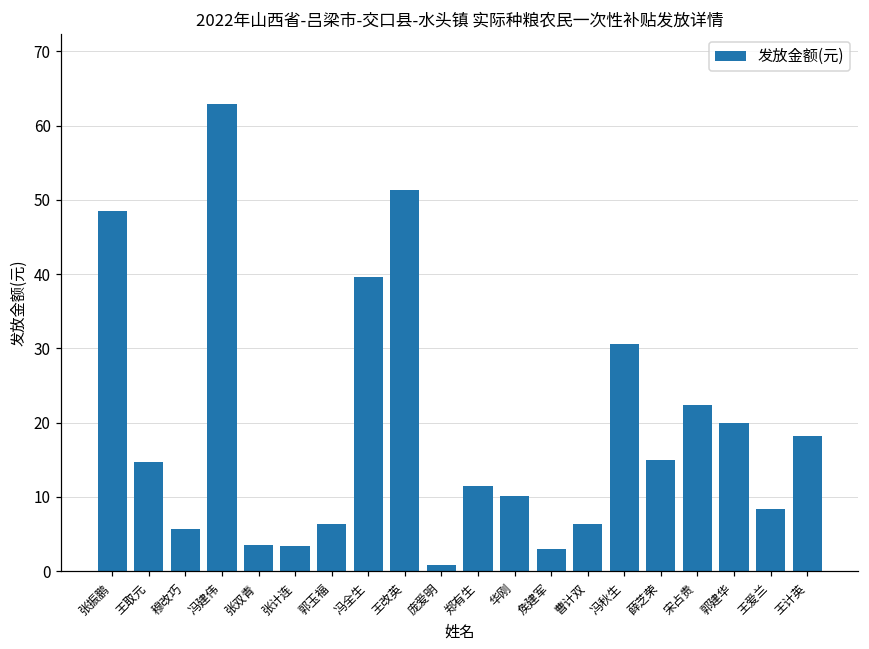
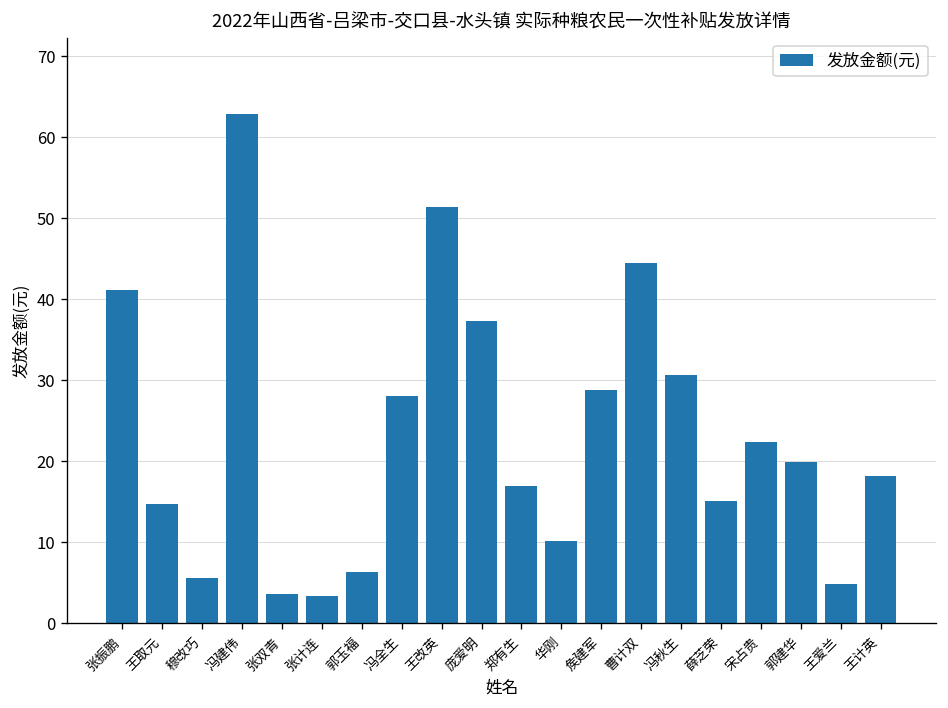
张振鹏: 48 -> 41
冯全生: 40 -> 28
庞爱明: 1 -> 37
郑有生: 12 -> 17
矦建军: 3 -> 29
曹计双: 6 -> 44
王爱兰: 8 -> 5
